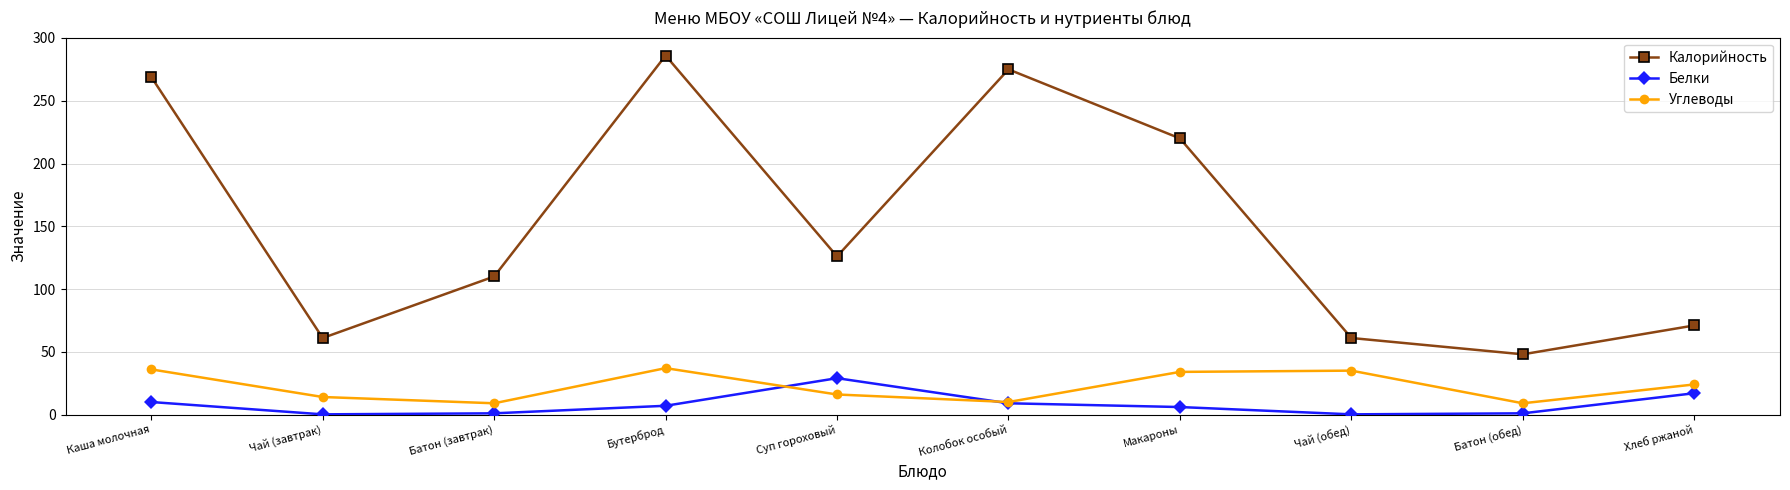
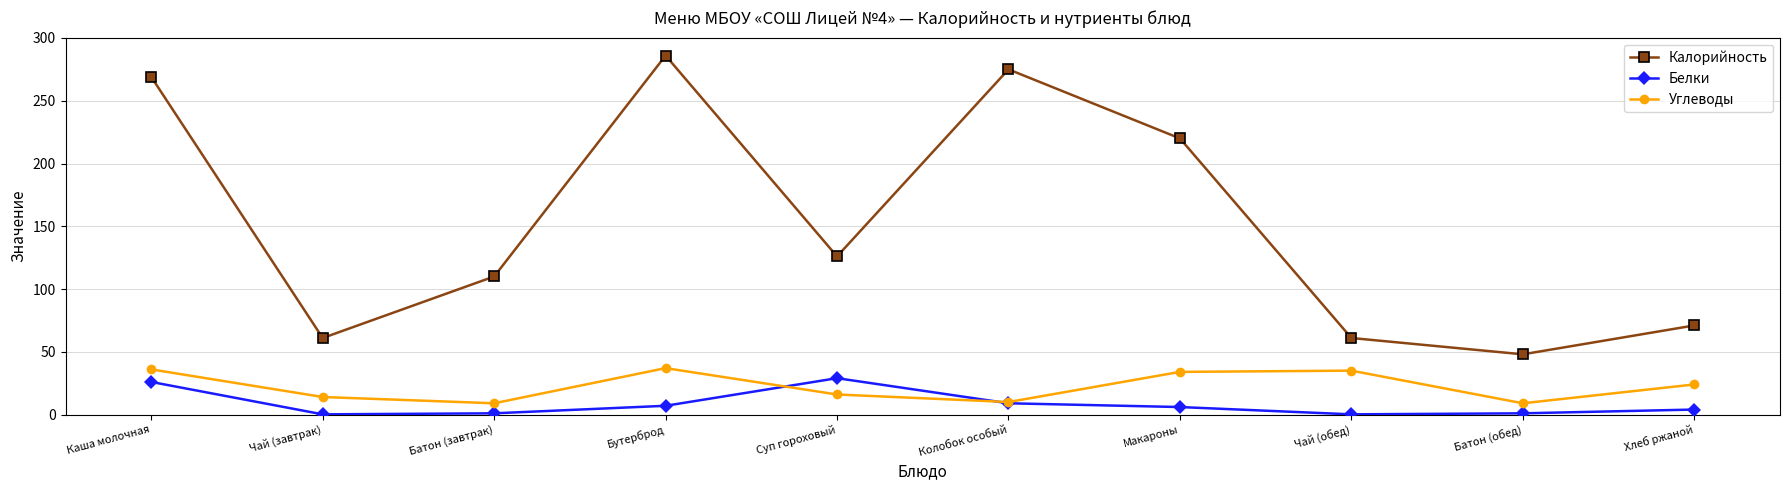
Белки, Каша молочная: 10 -> 26
Белки, Хлеб ржаной: 17 -> 4
